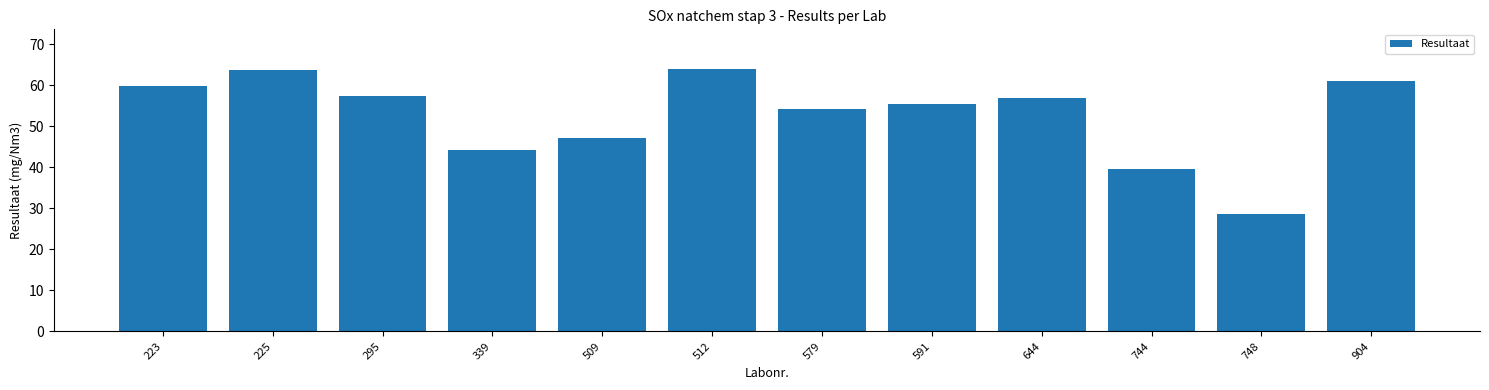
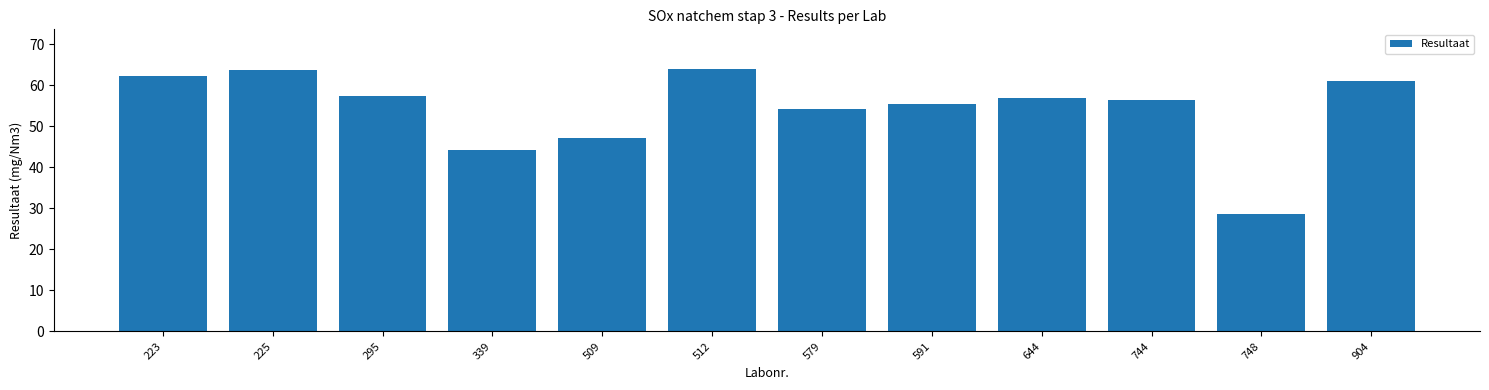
223: 60 -> 62
744: 40 -> 57
